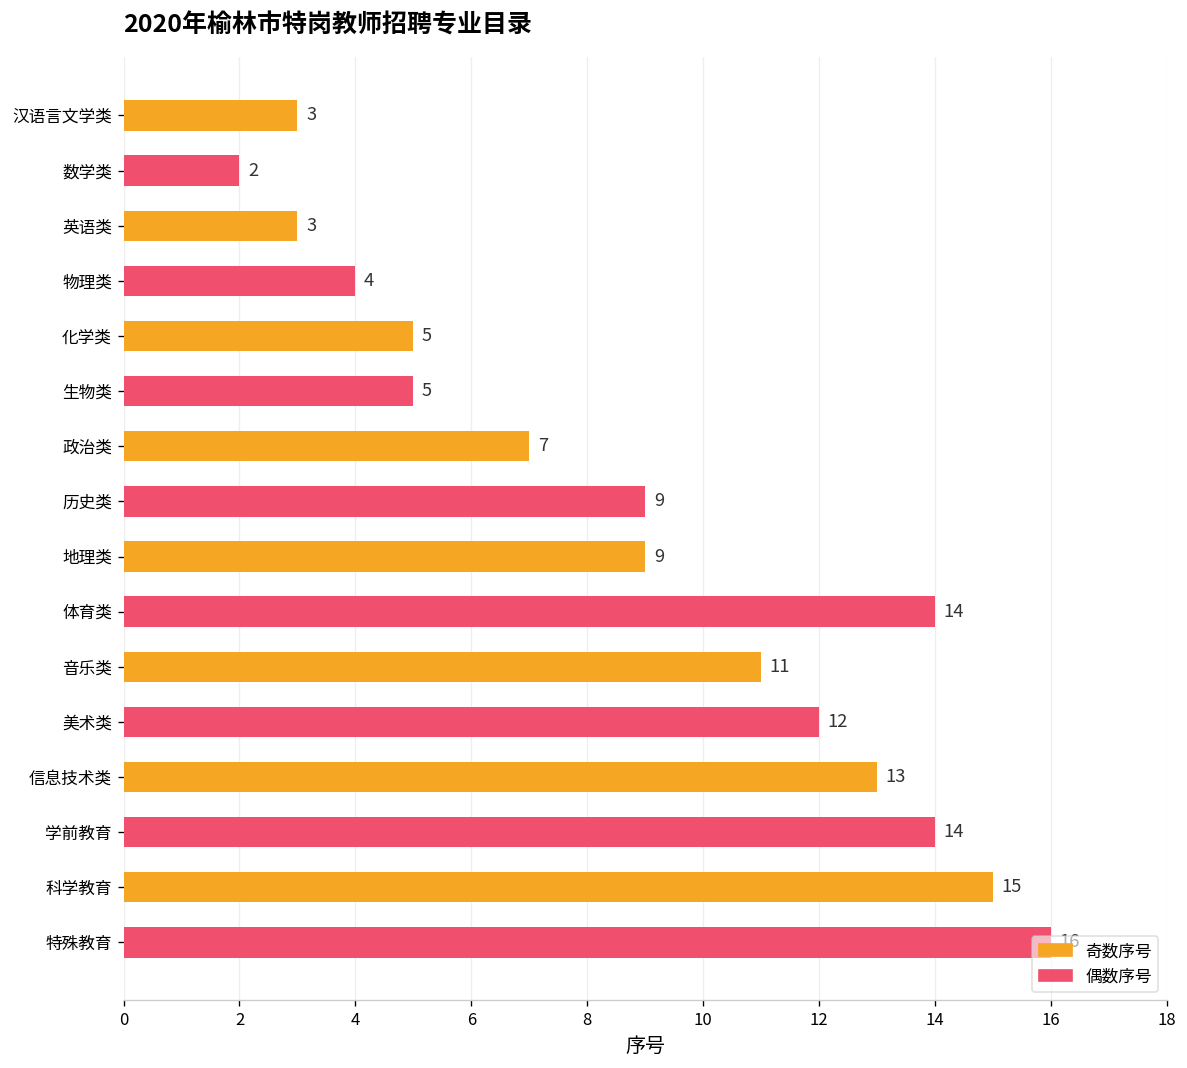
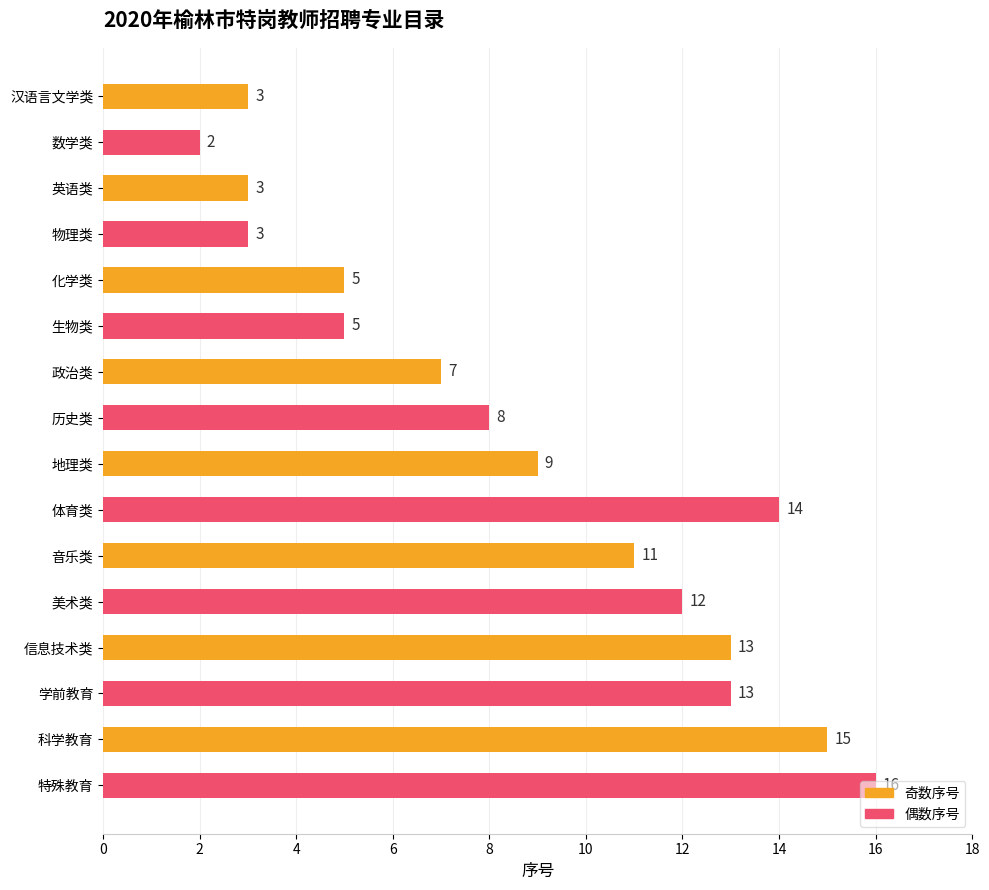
物理类: 4 -> 3
历史类: 9 -> 8
学前教育: 14 -> 13
